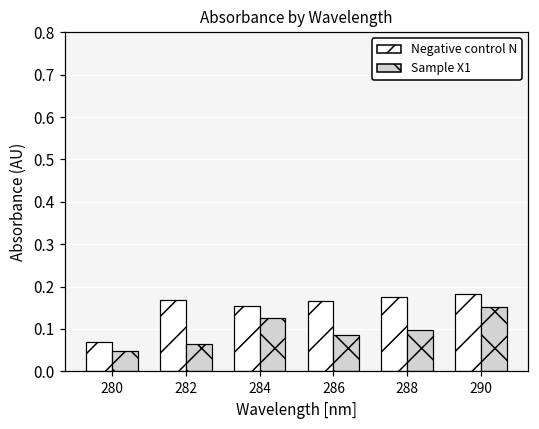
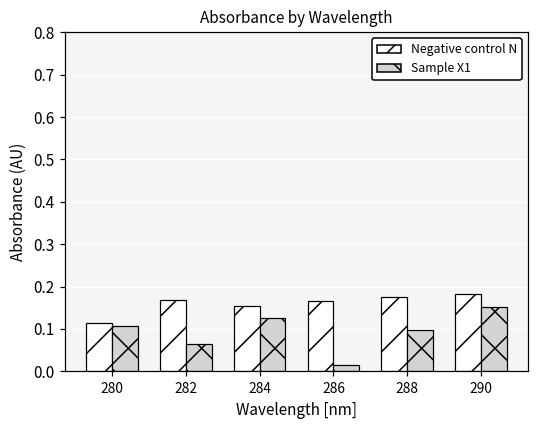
Negative control N, 280: 0.07 -> 0.12
Sample X1, 280: 0.05 -> 0.11
Sample X1, 286: 0.09 -> 0.02
